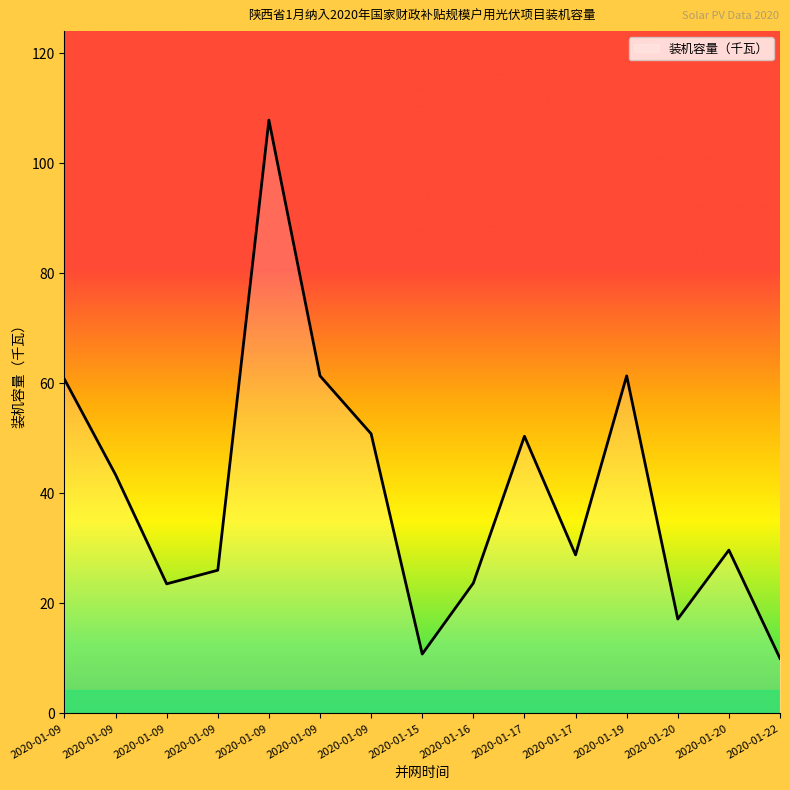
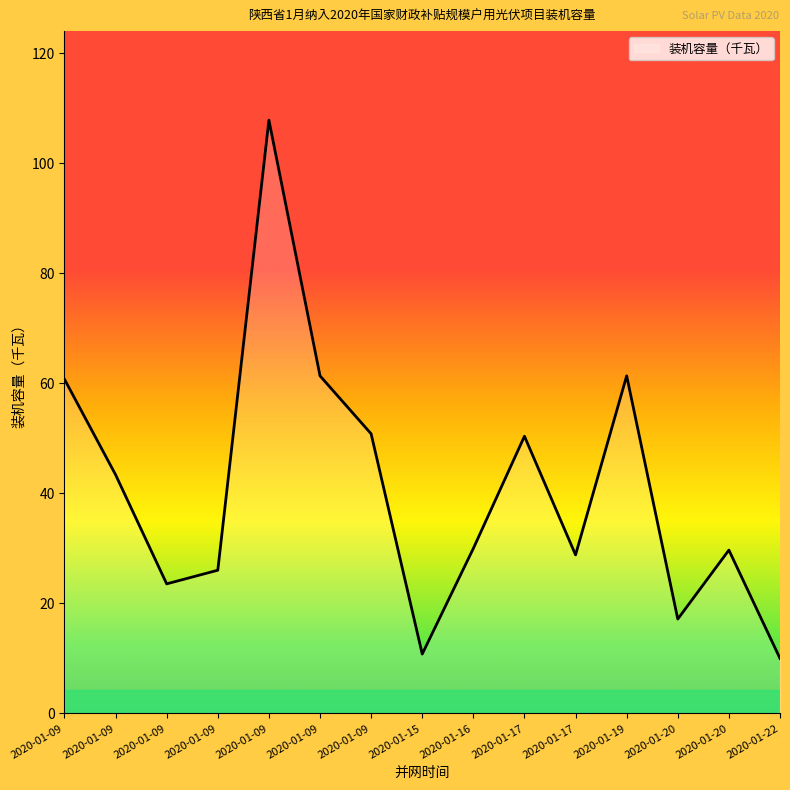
2020-01-16: 24 -> 30
